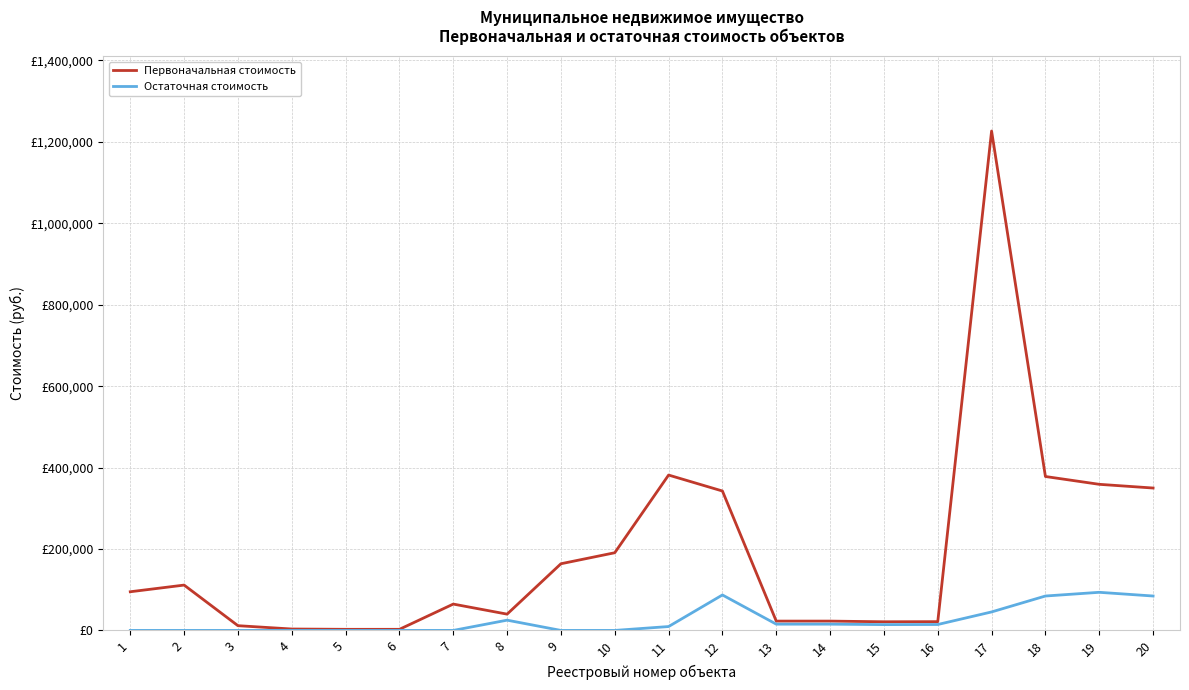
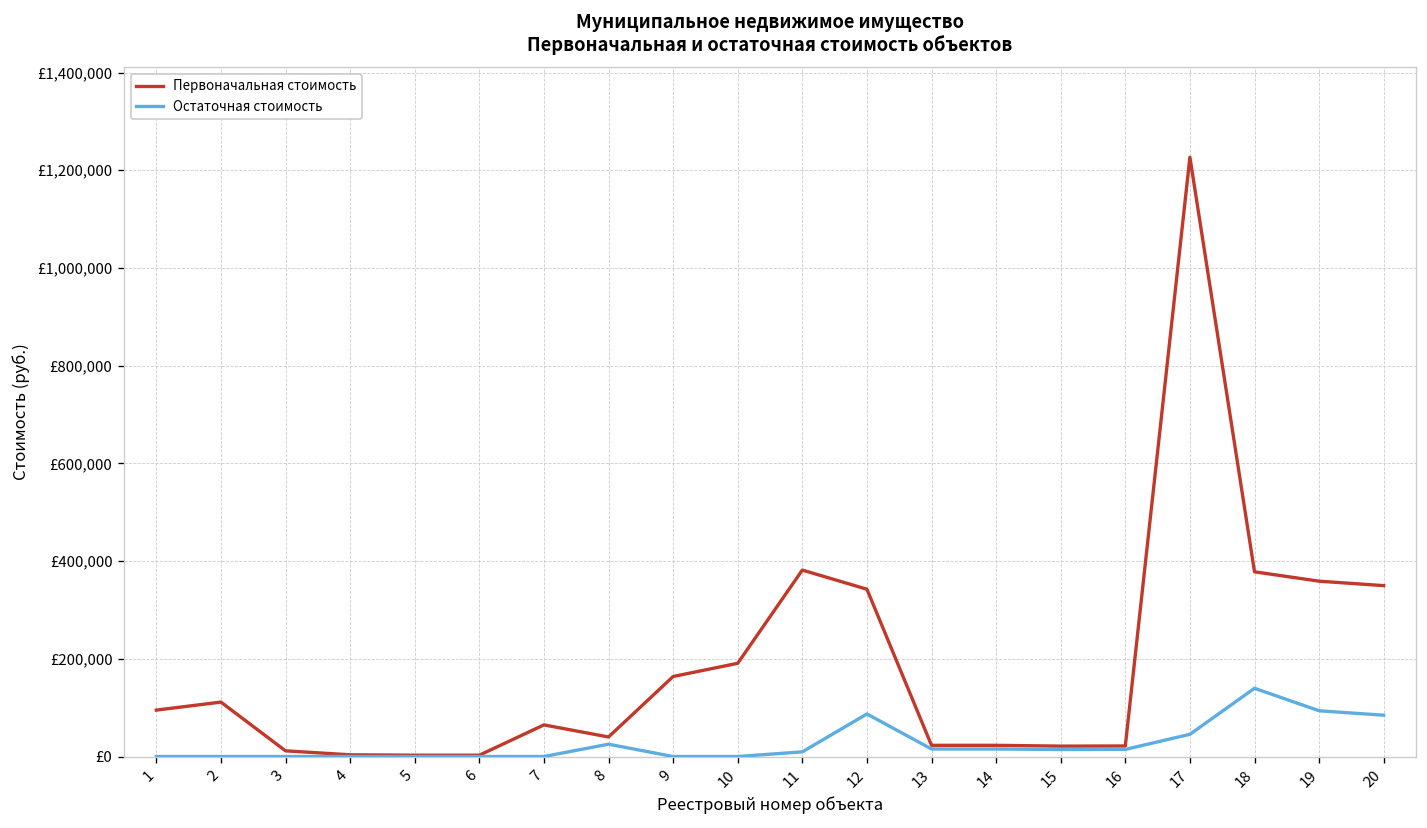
Остаточная стоимость, 18: £80,000 -> £140,000
